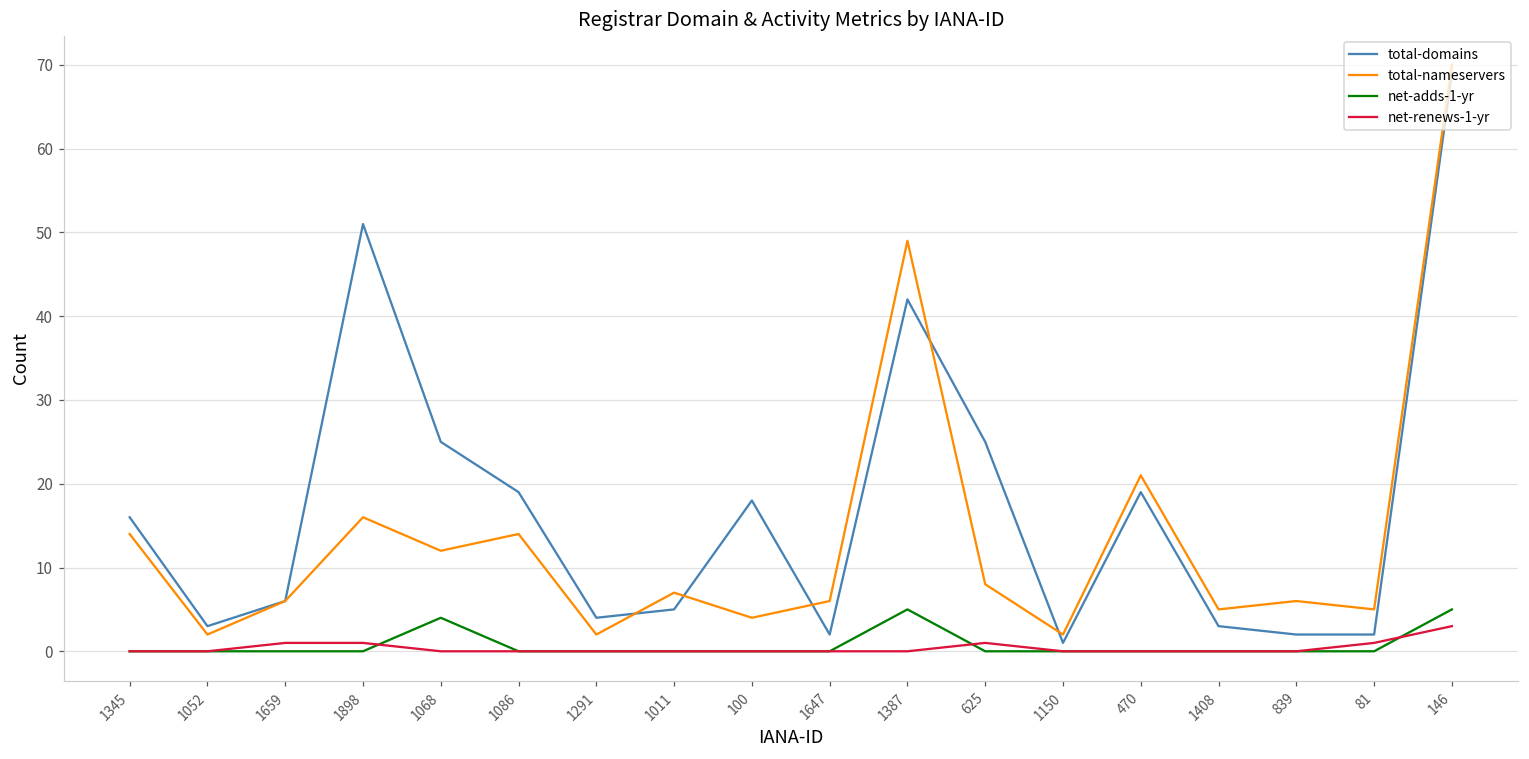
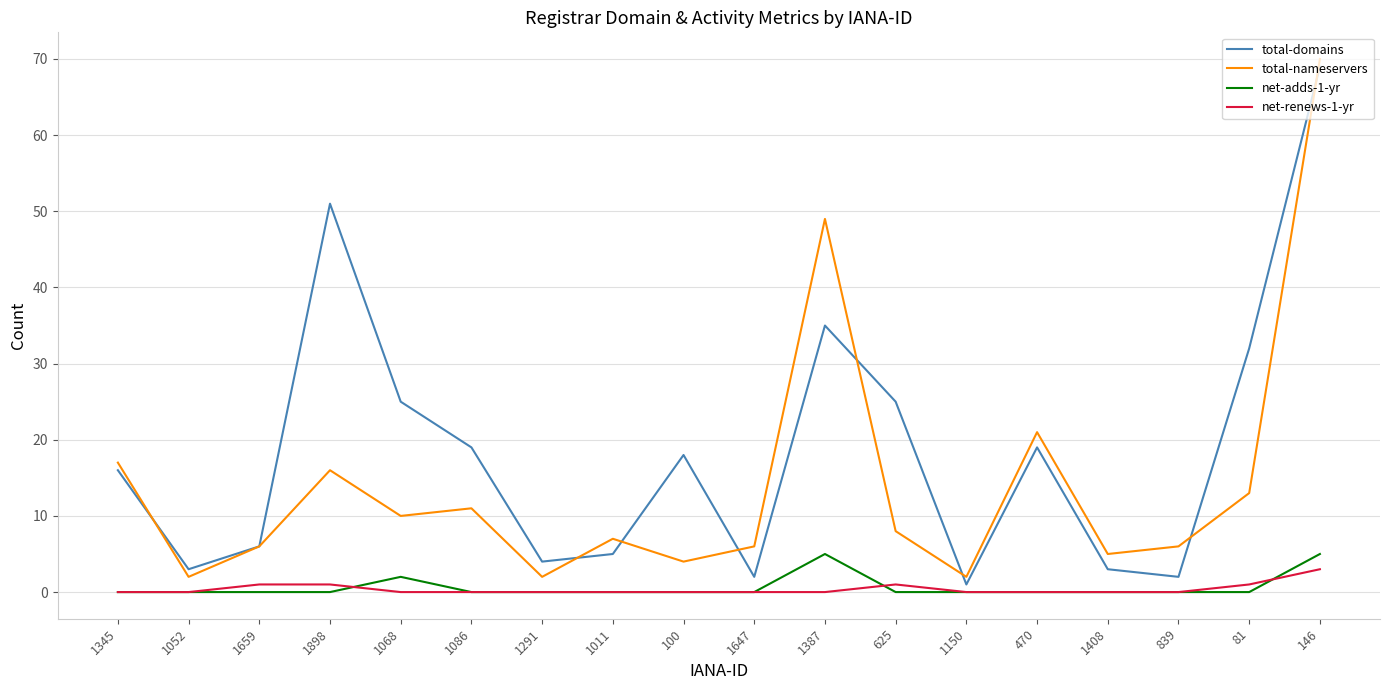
total-nameservers, 1345: 14 -> 17
total-nameservers, 1068: 12 -> 10
net-adds-1-yr, 1068: 4 -> 2
total-nameservers, 1086: 14 -> 11
total-domains, 1387: 42 -> 35
total-domains, 81: 2 -> 32
total-nameservers, 81: 5 -> 13
